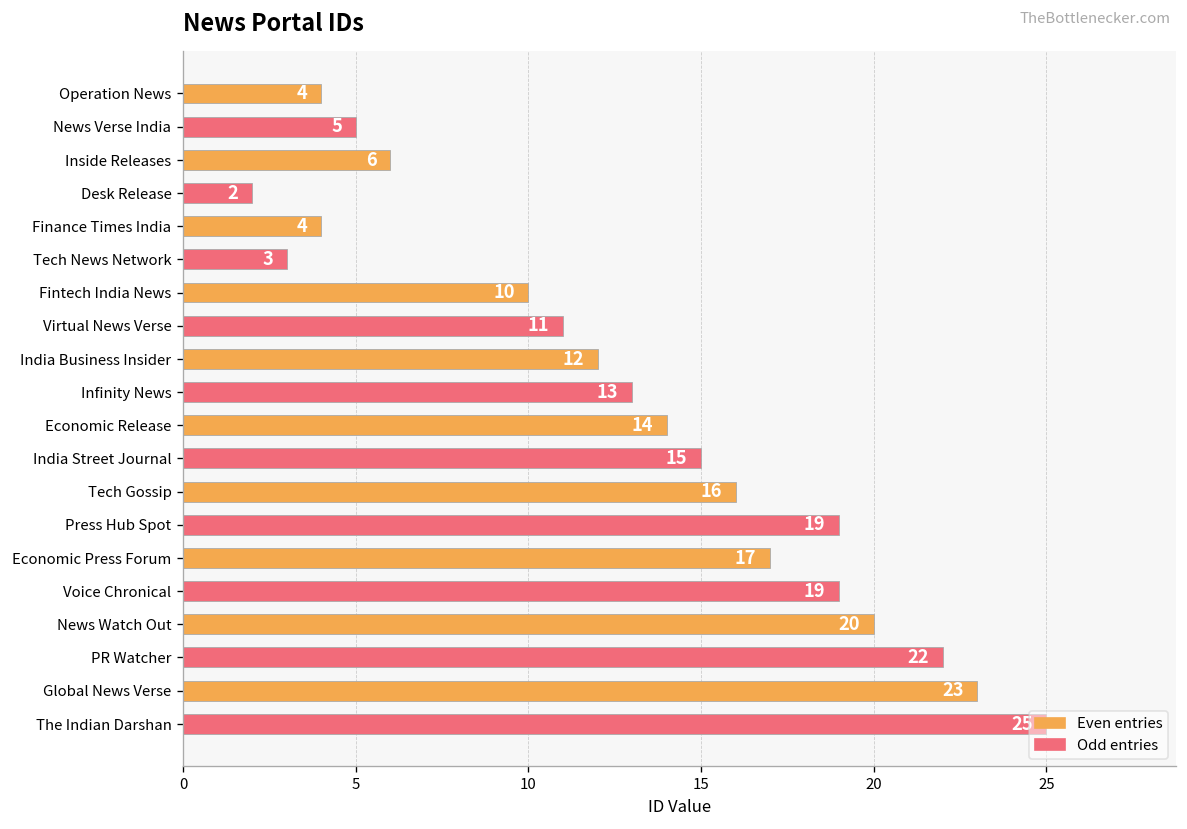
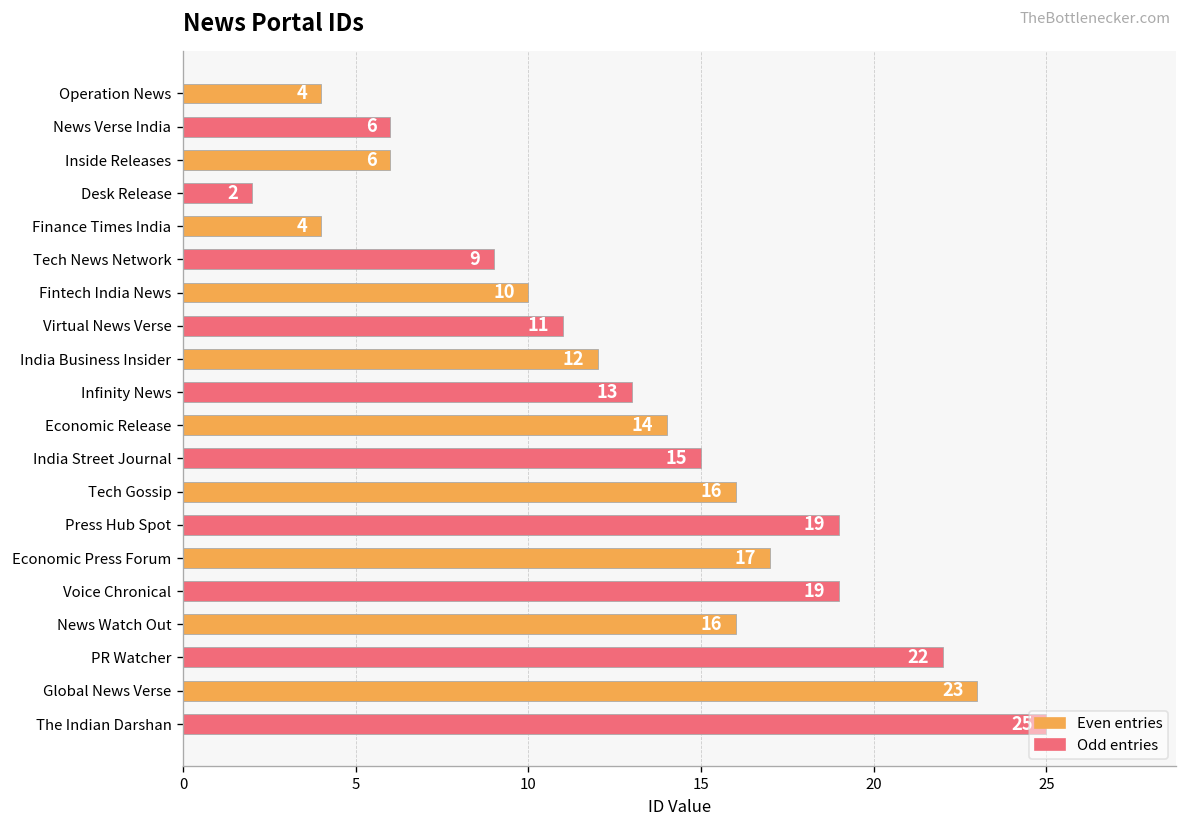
News Verse India: 5 -> 6
Tech News Network: 3 -> 9
News Watch Out: 20 -> 16
